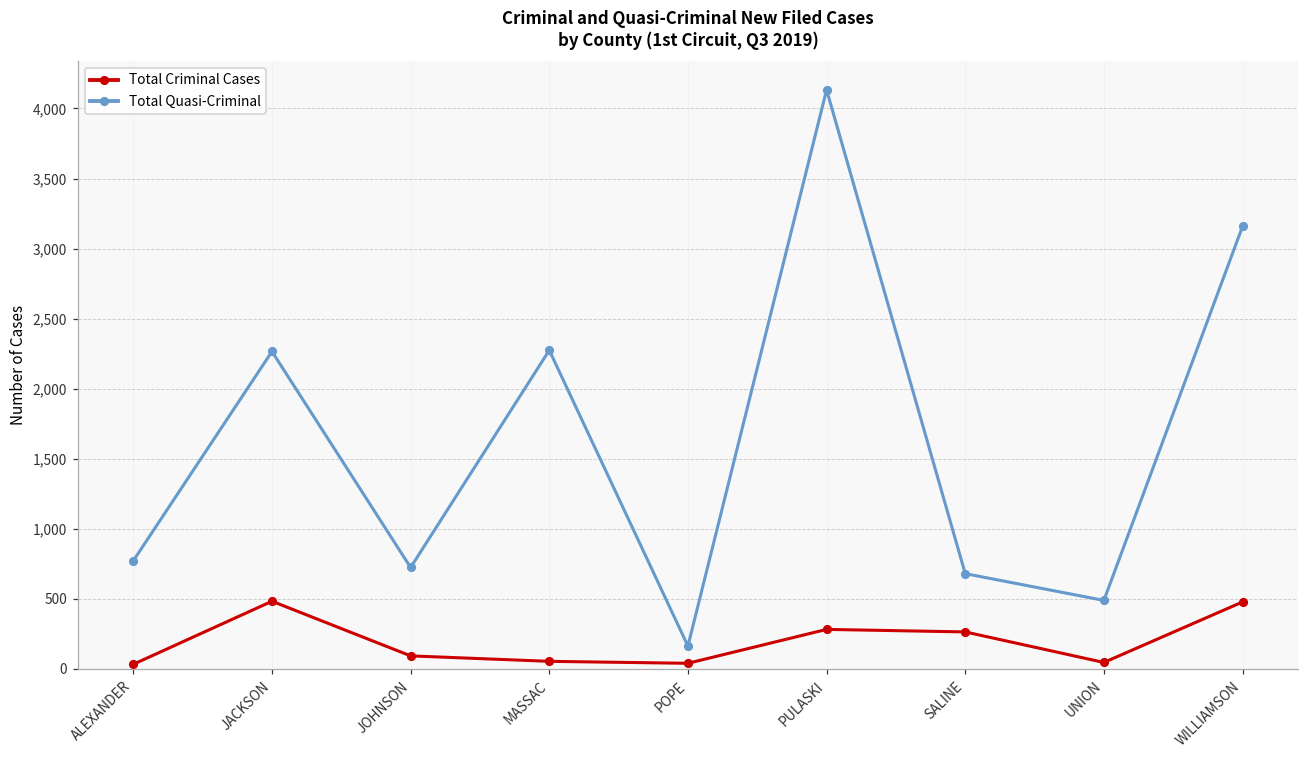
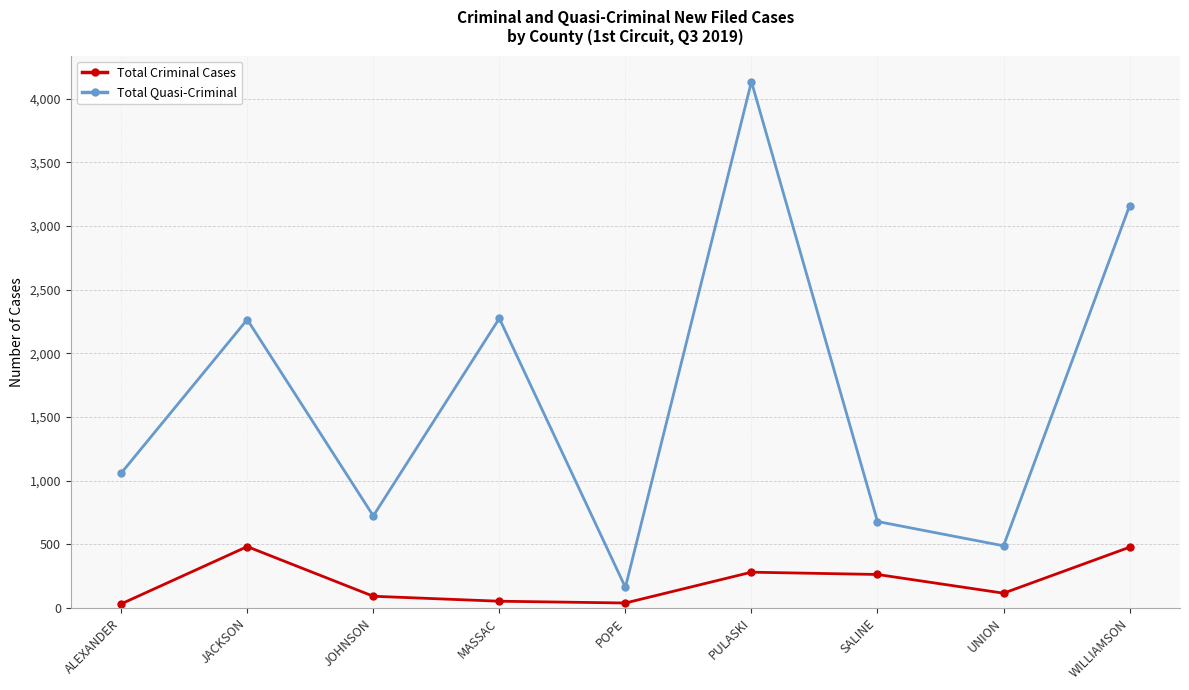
Total Quasi-Criminal, ALEXANDER: 770 -> 1,060
Total Criminal Cases, UNION: 50 -> 120
